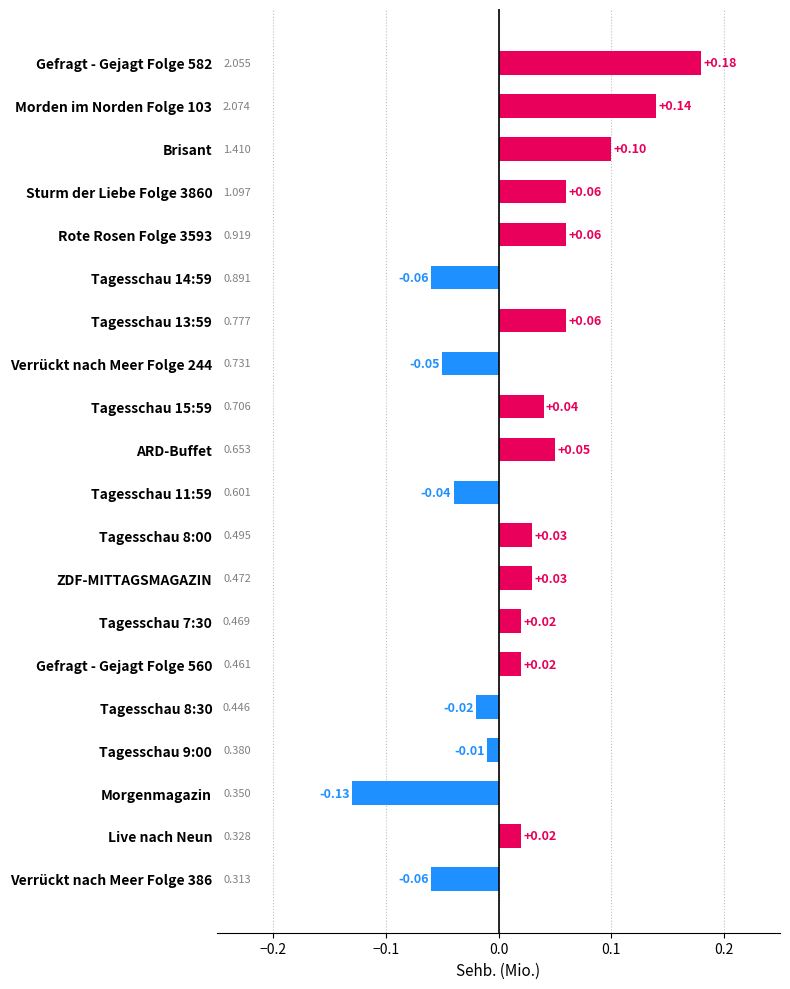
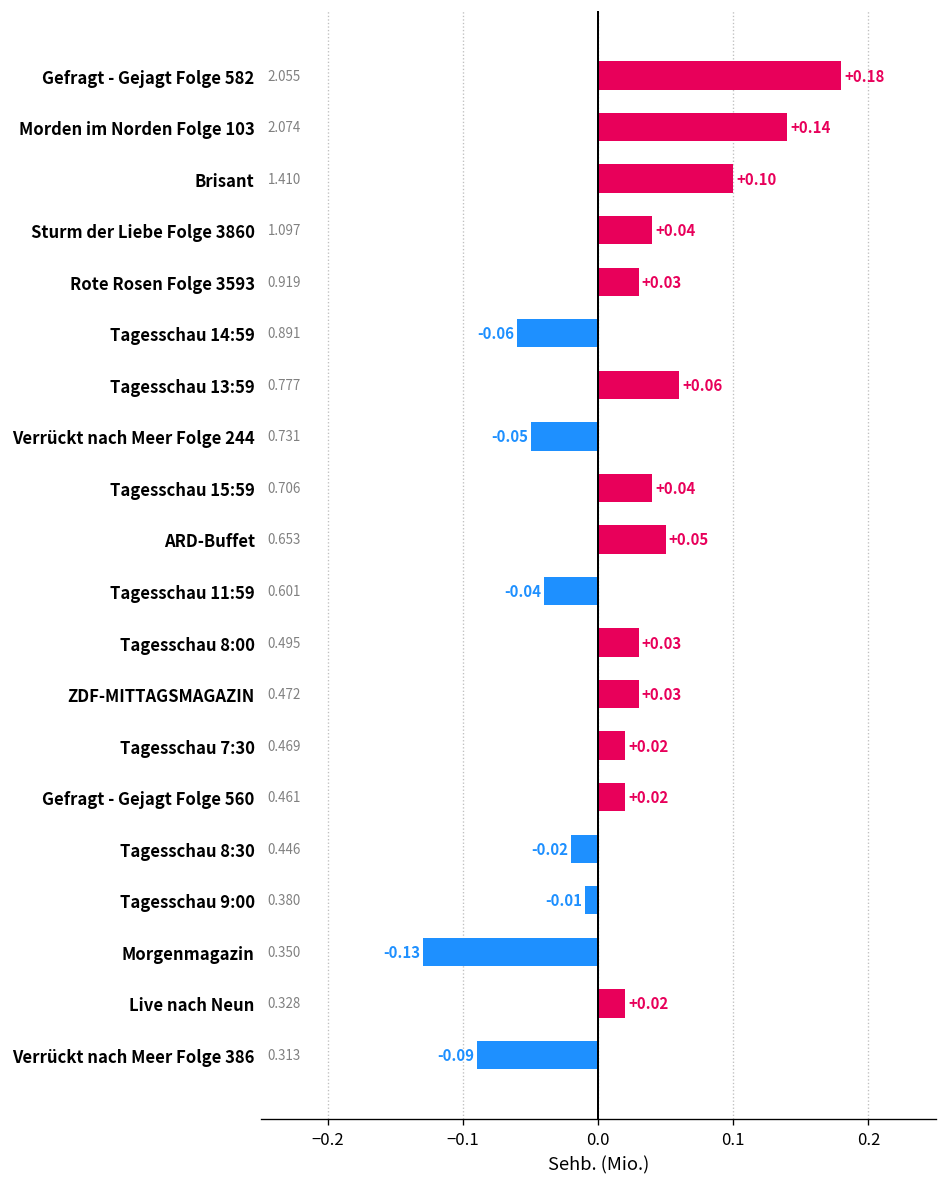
Sturm der Liebe Folge 3860: +0.06 -> +0.04
Rote Rosen Folge 3593: +0.06 -> +0.03
Verrückt nach Meer Folge 386: -0.06 -> -0.09
